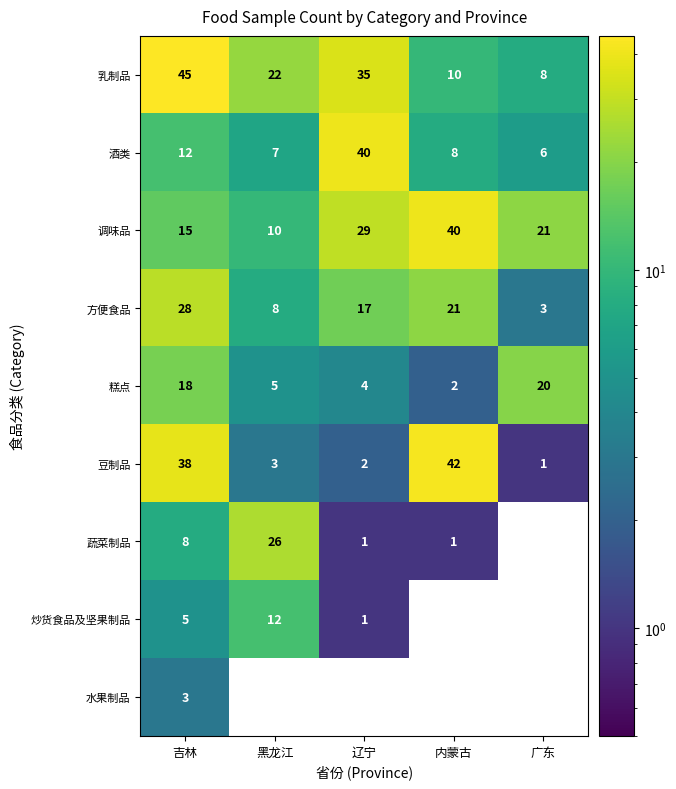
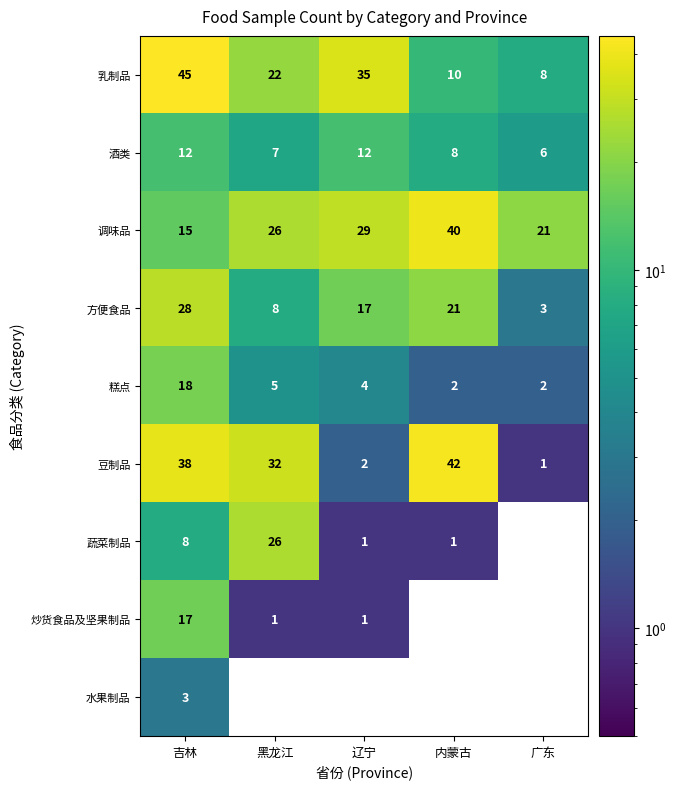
酒类, 辽宁: 40 -> 12
调味品, 黑龙江: 10 -> 26
糕点, 广东: 20 -> 2
豆制品, 黑龙江: 3 -> 32
炒货食品及坚果制品, 吉林: 5 -> 17
炒货食品及坚果制品, 黑龙江: 12 -> 1
